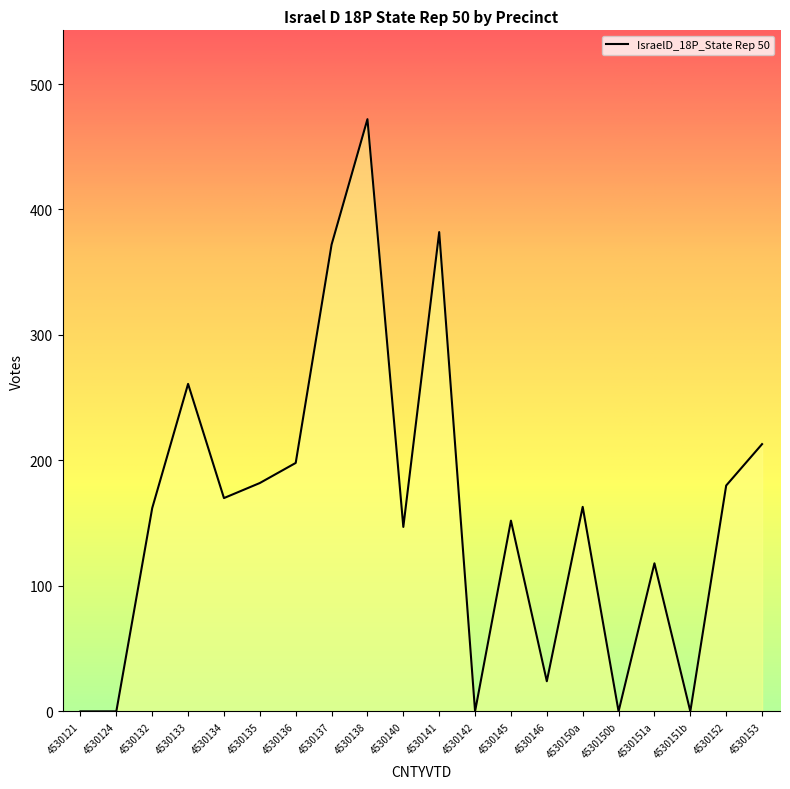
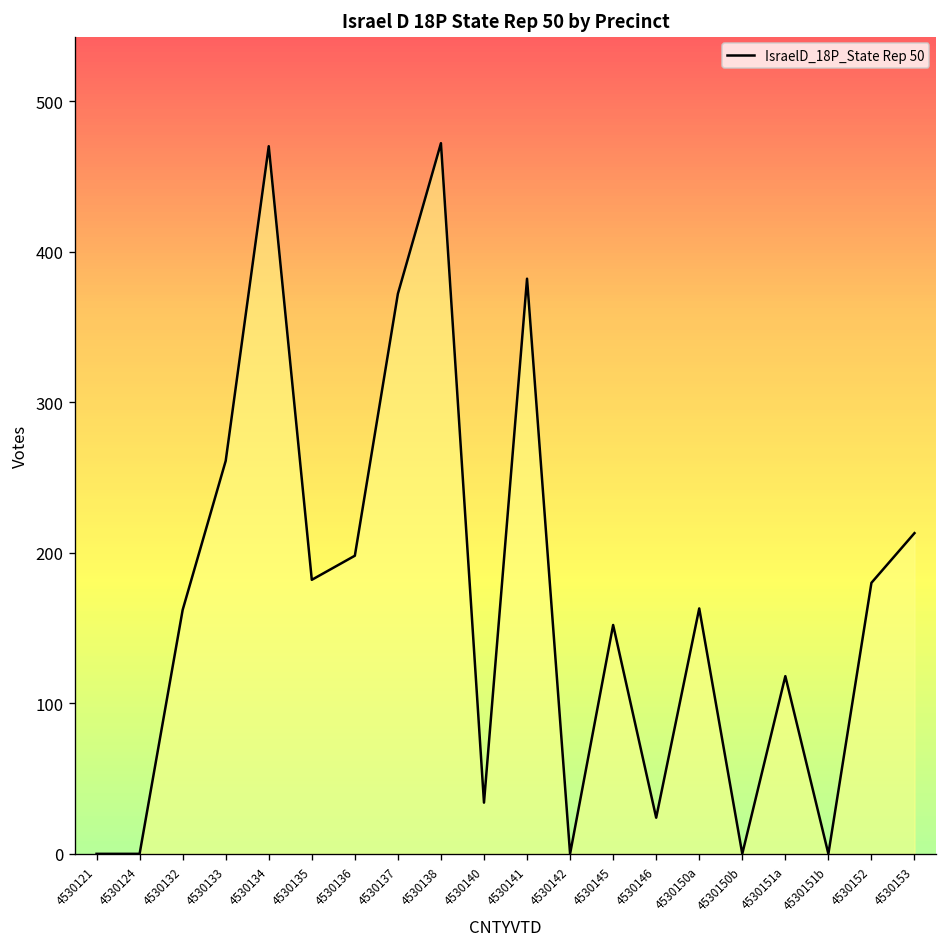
4530134: 170 -> 470
4530140: 147 -> 34
